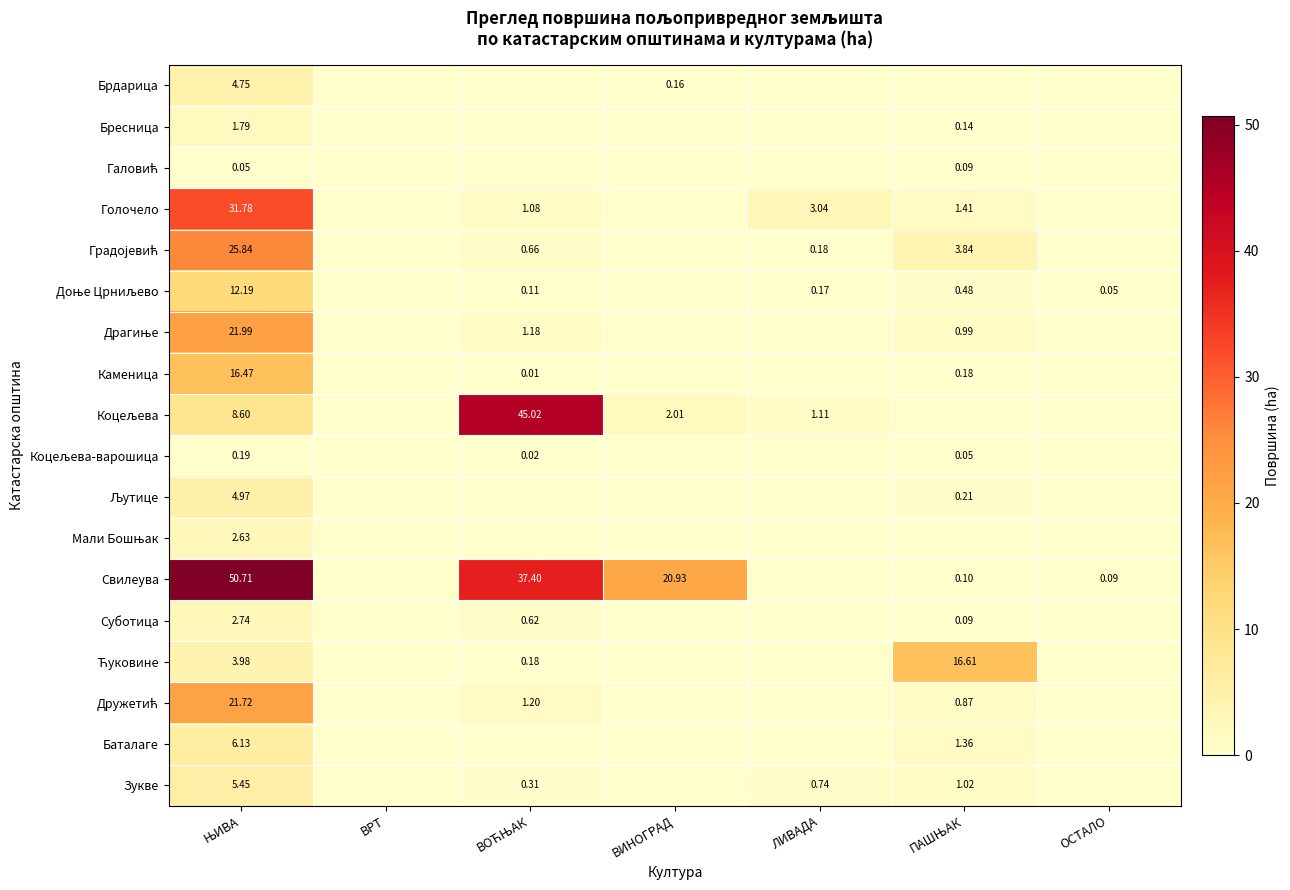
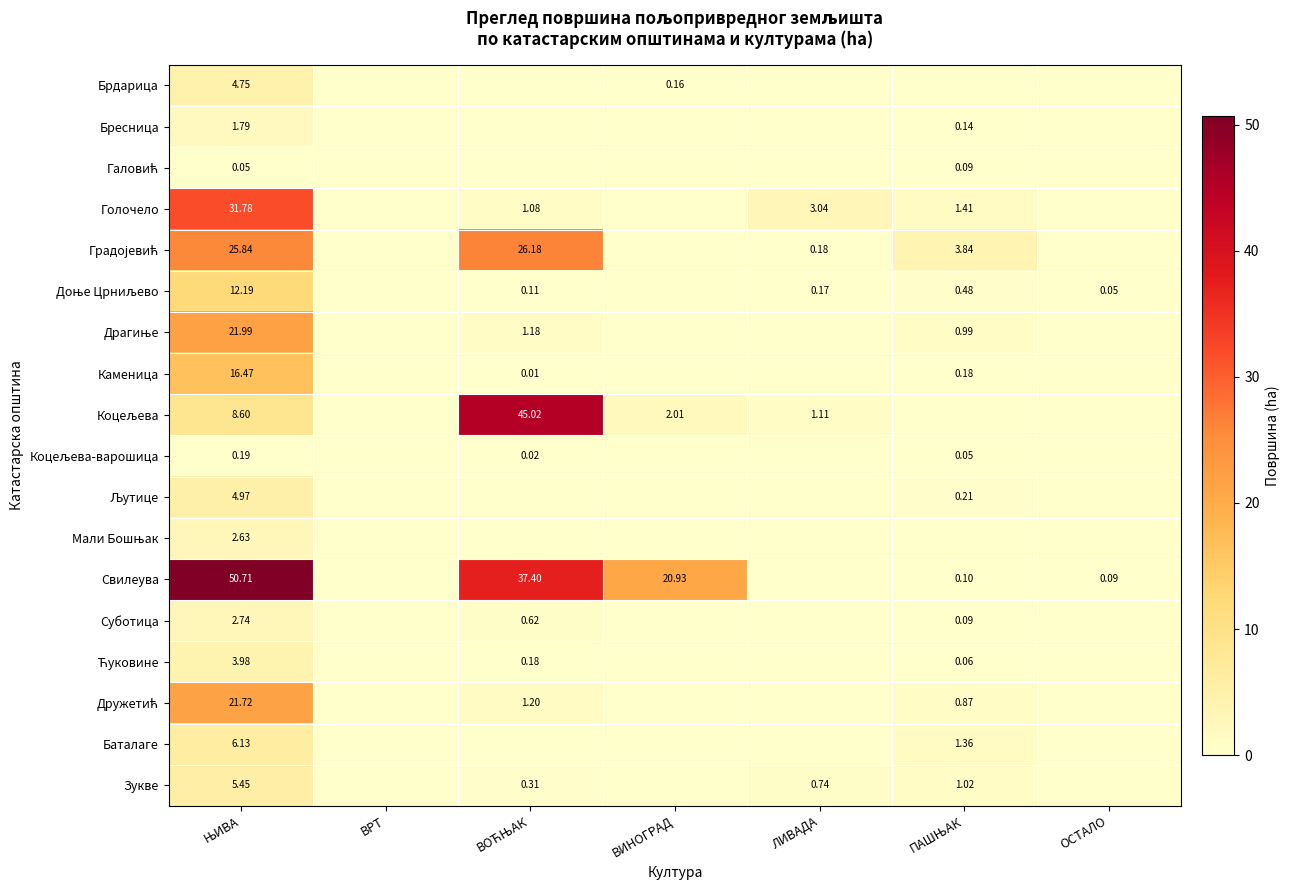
Градојевић, ВОЋЊАК: 0.66 -> 26.18
Ћуковине, ПАШЊАК: 16.61 -> 0.06
